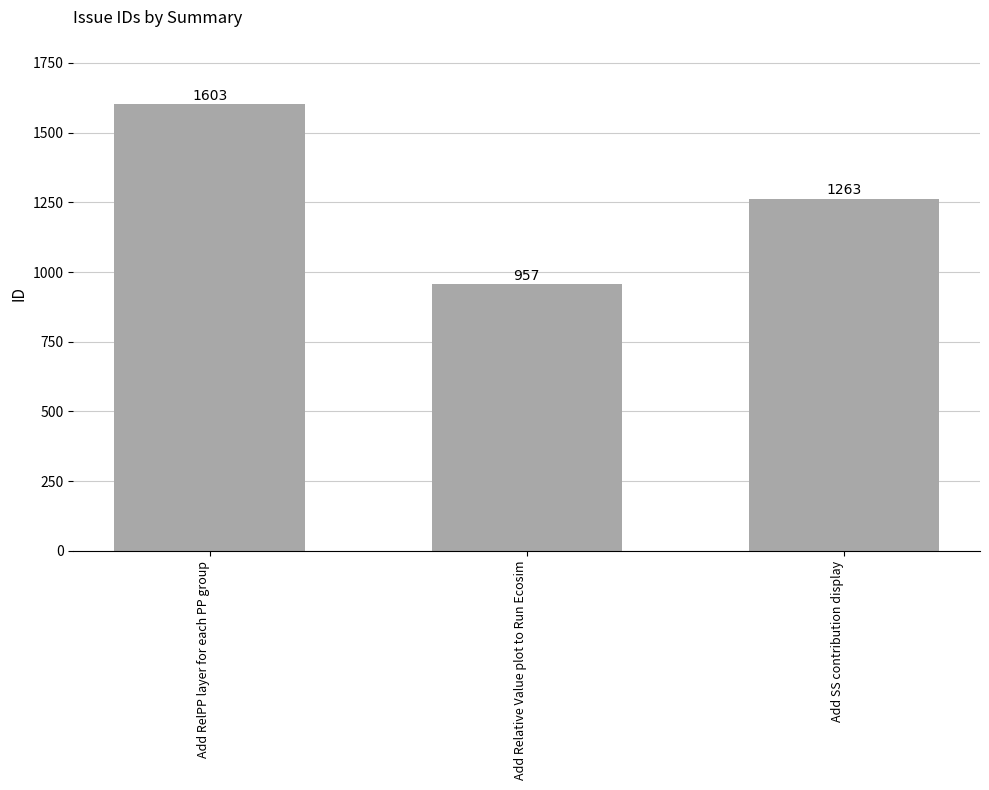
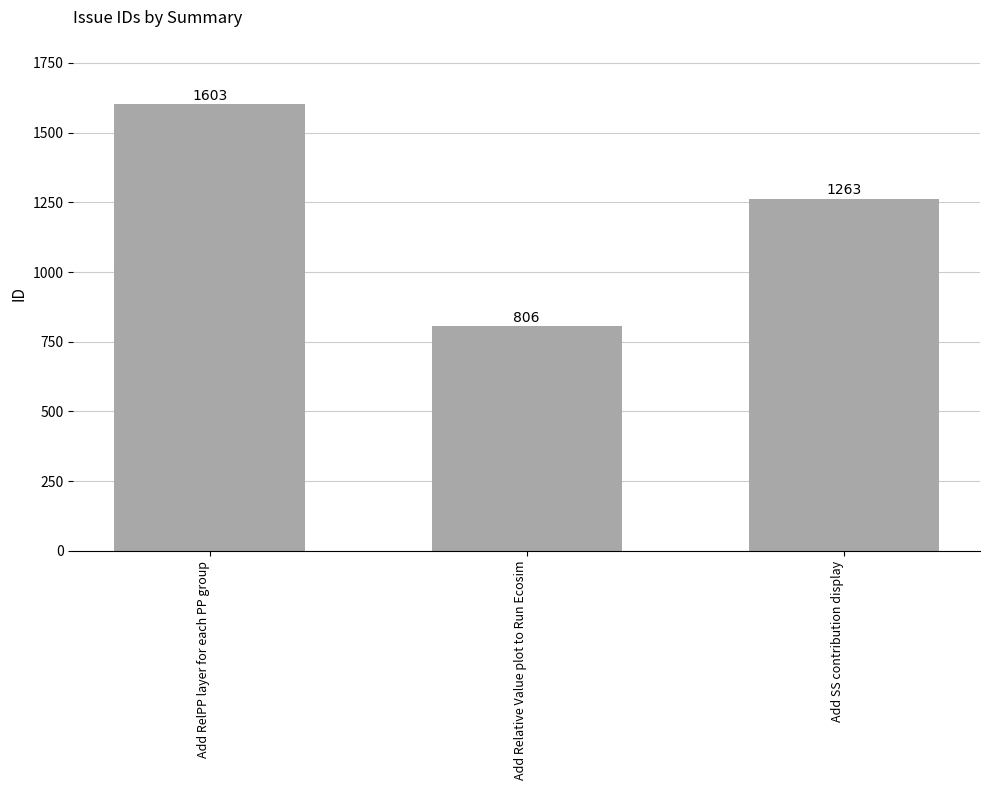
Add Relative Value plot to Run Ecosim: 957 -> 806
